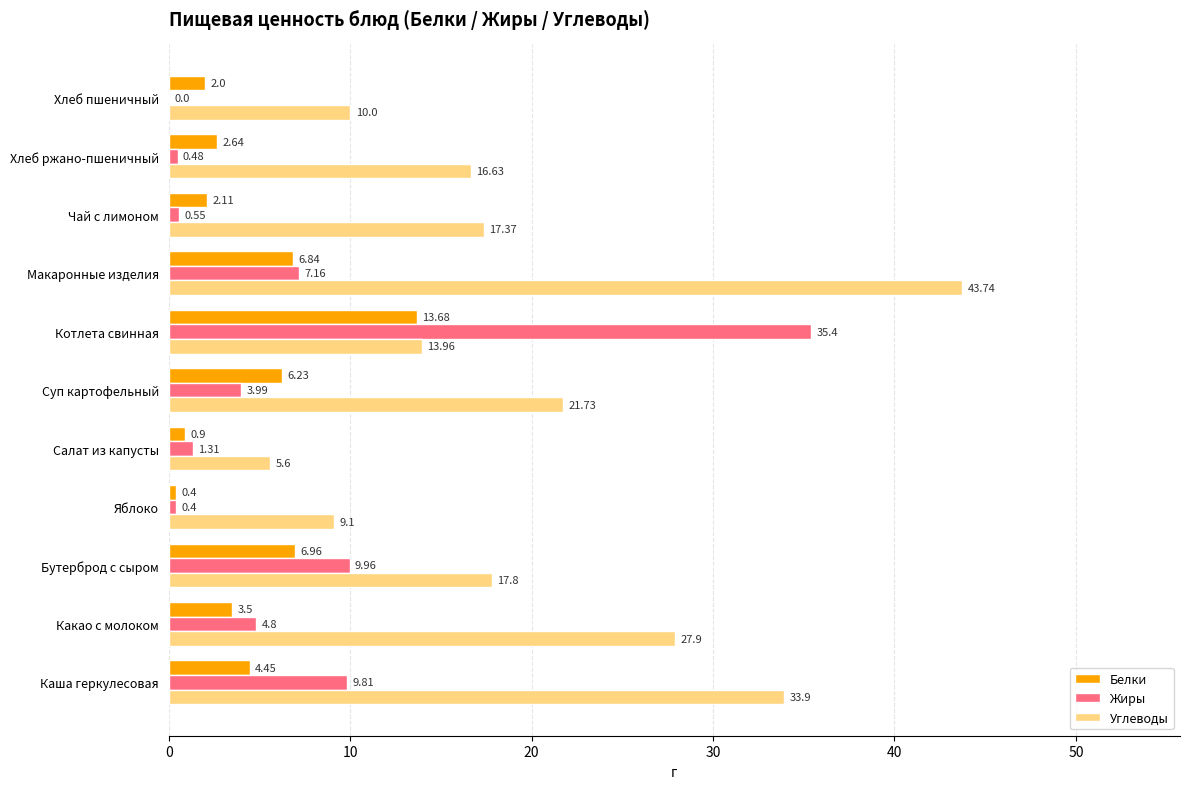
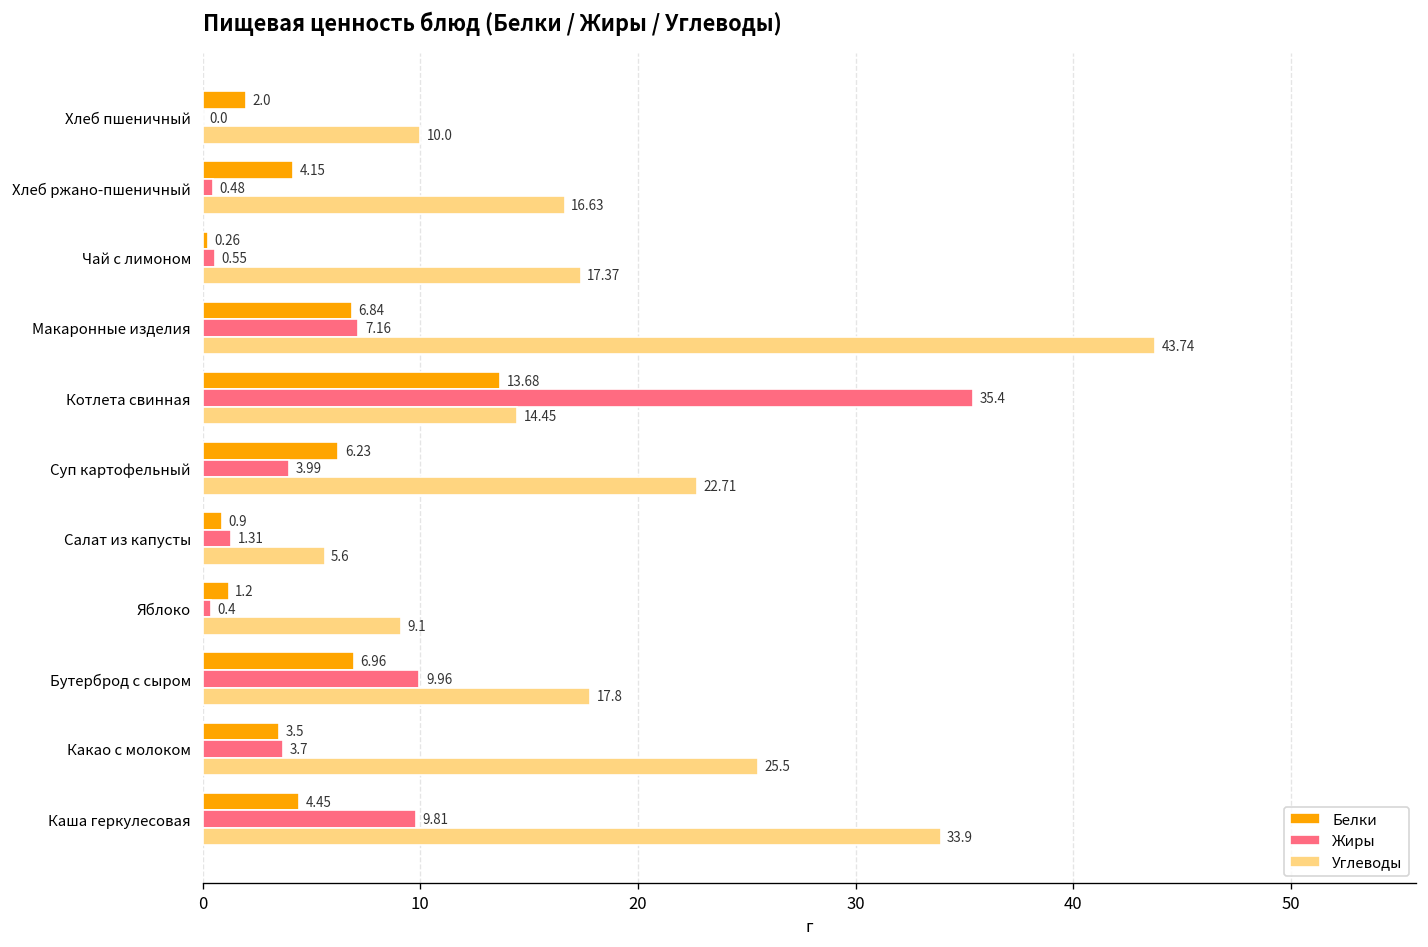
Белки, Хлеб ржано-пшеничный: 2.64 -> 4.15
Белки, Чай с лимоном: 2.11 -> 0.26
Углеводы, Котлета свинная: 13.96 -> 14.45
Углеводы, Суп картофельный: 21.73 -> 22.71
Белки, Яблоко: 0.4 -> 1.2
Жиры, Какао с молоком: 4.8 -> 3.7
Углеводы, Какао с молоком: 27.9 -> 25.5
